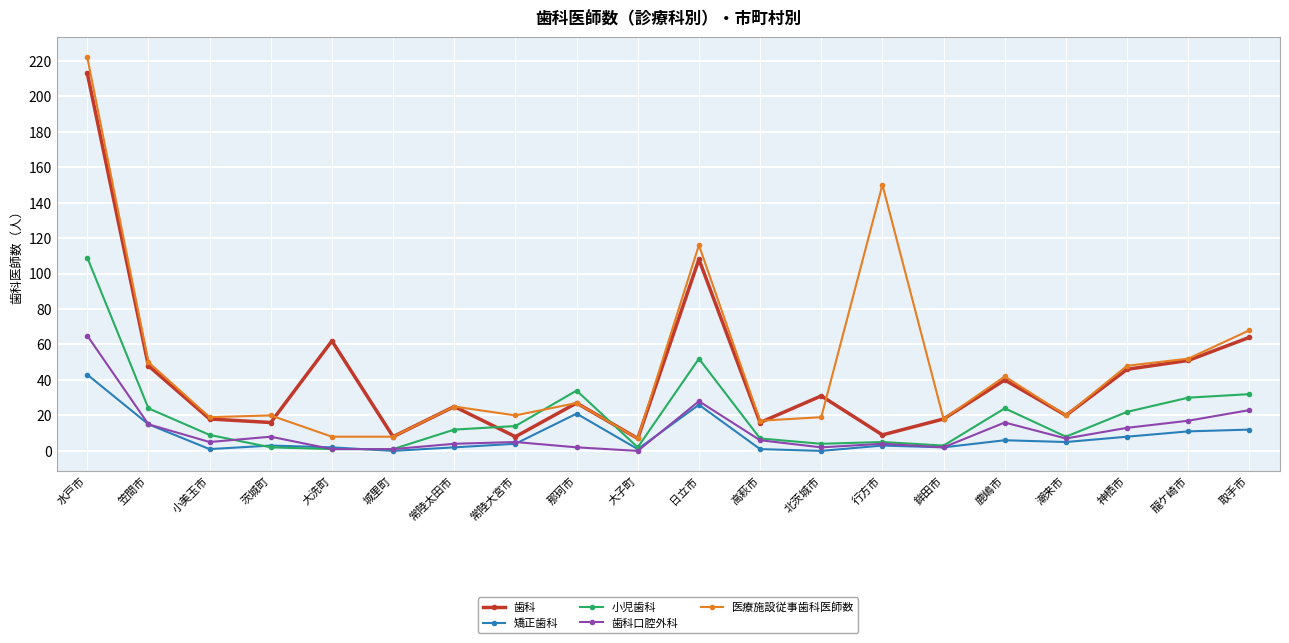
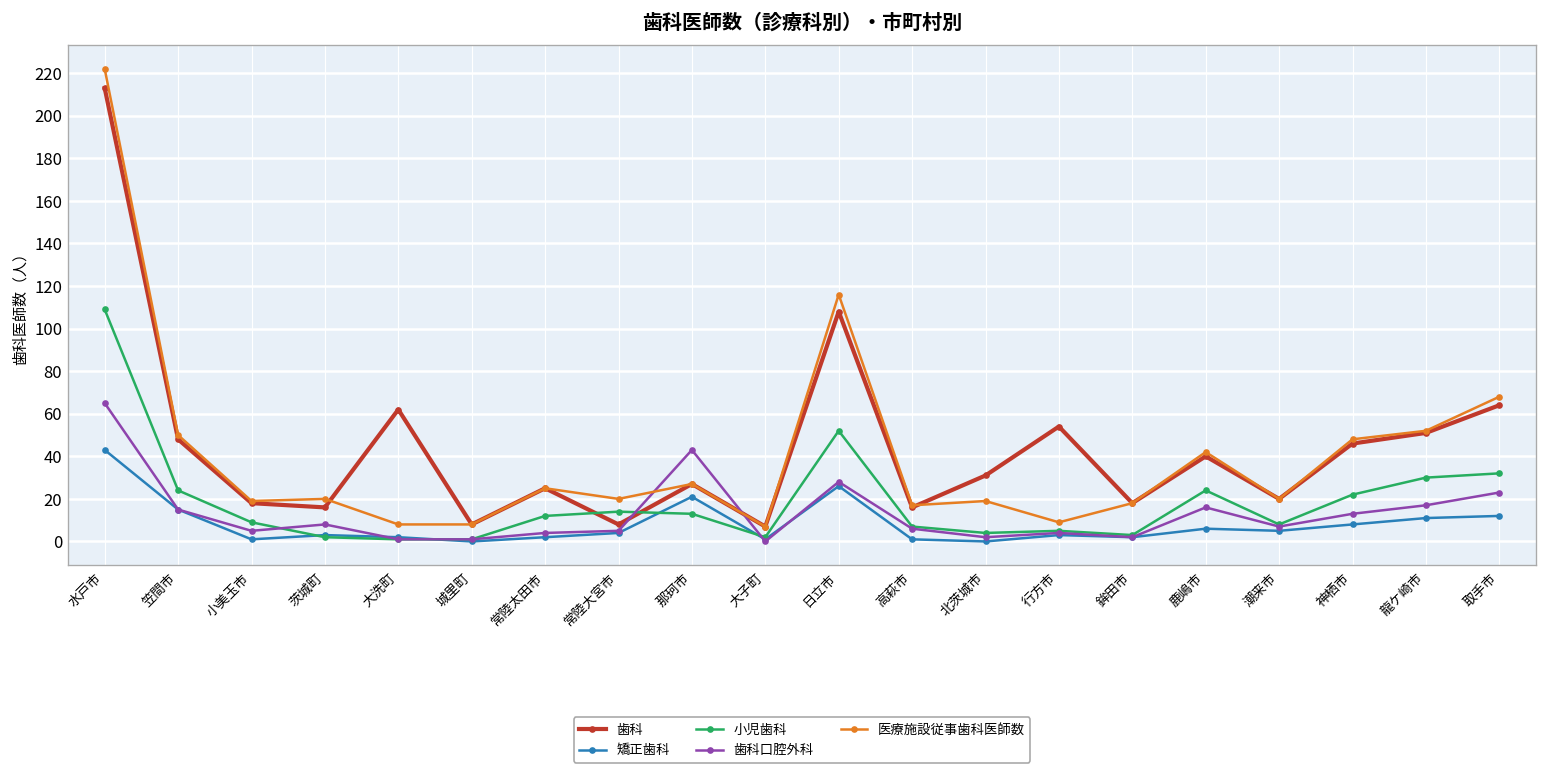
小児歯科, 那珂市: 34 -> 13
歯科口腔外科, 那珂市: 2 -> 43
歯科, 行方市: 9 -> 54
医療施設従事歯科医師数, 行方市: 150 -> 9
